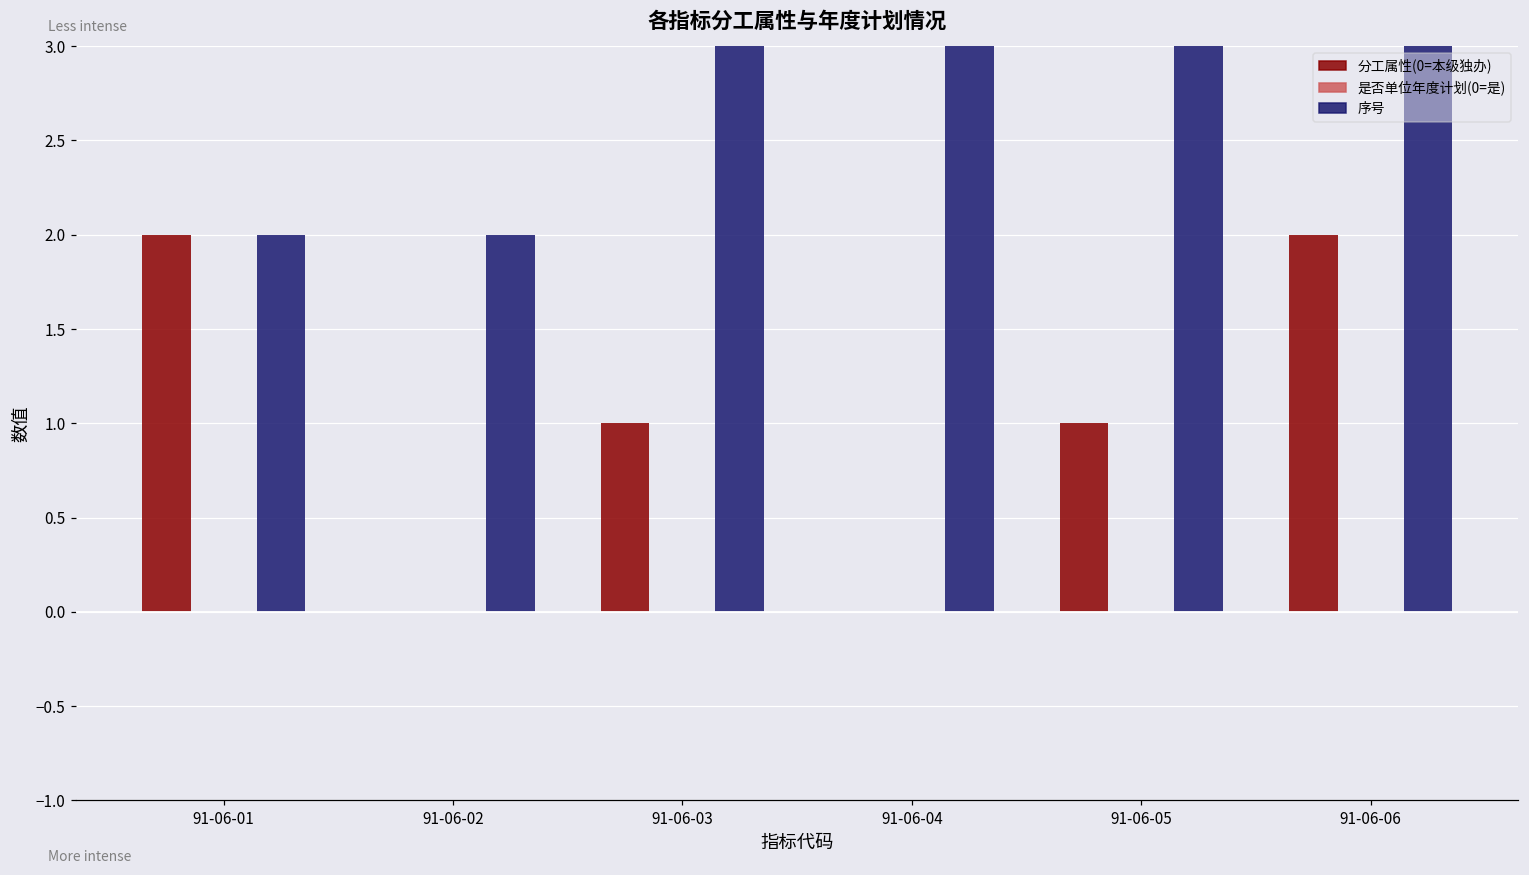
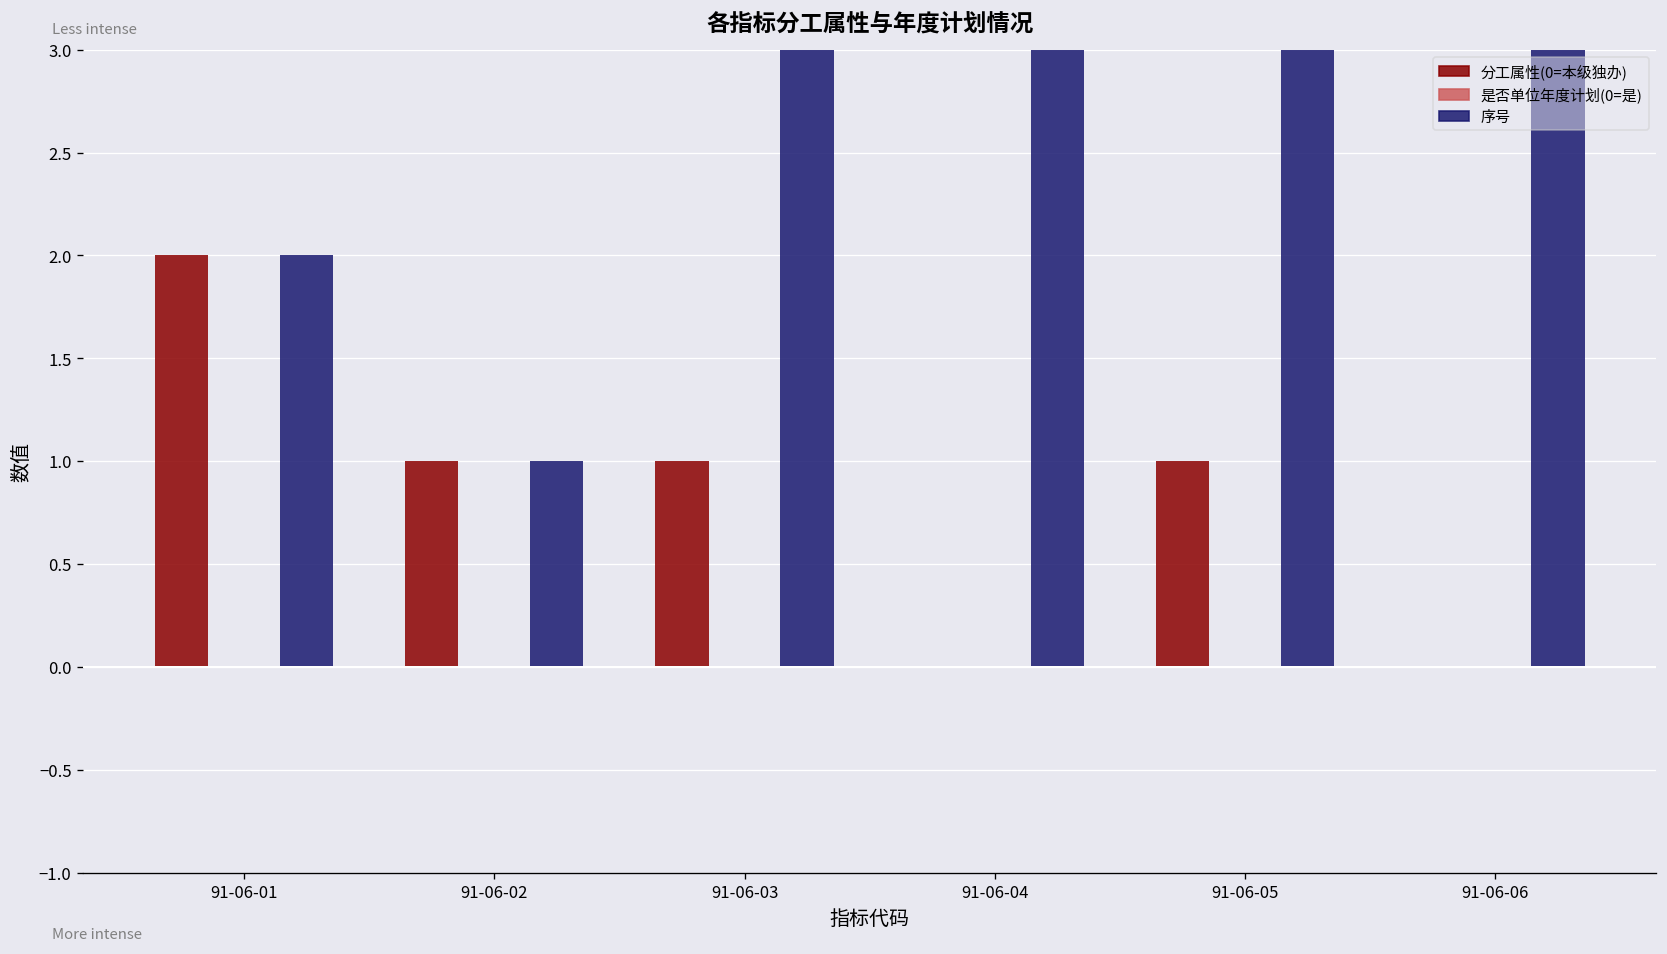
分工属性(0=本级独办), 91-06-02: 0 -> 1
序号, 91-06-02: 2 -> 1
分工属性(0=本级独办), 91-06-06: 2 -> 0
